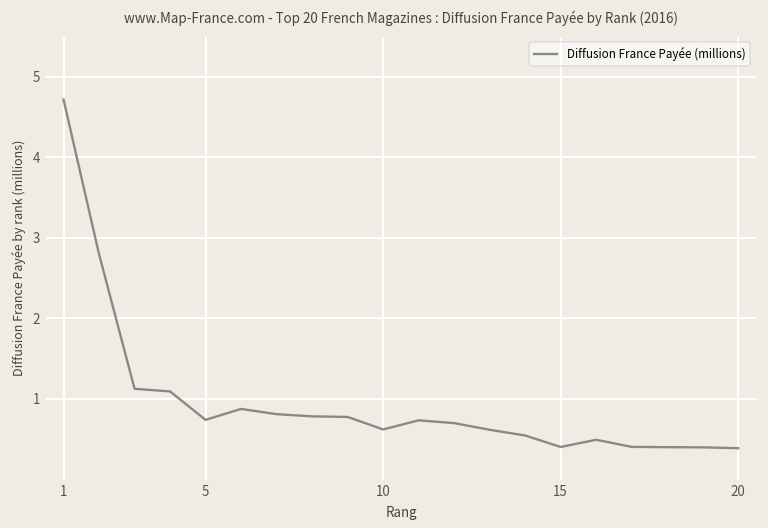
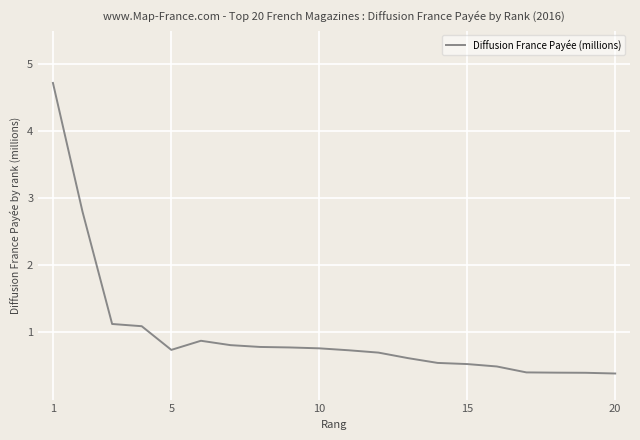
10: 0.6 -> 0.8
15: 0.4 -> 0.5
